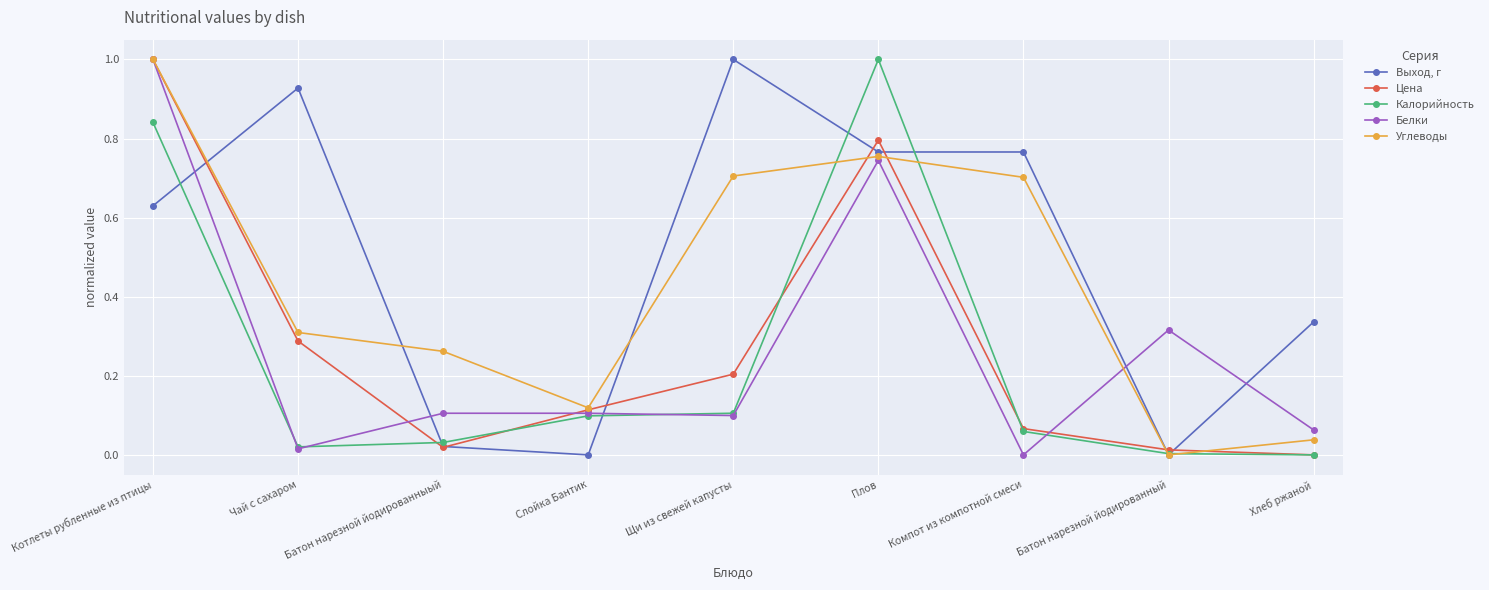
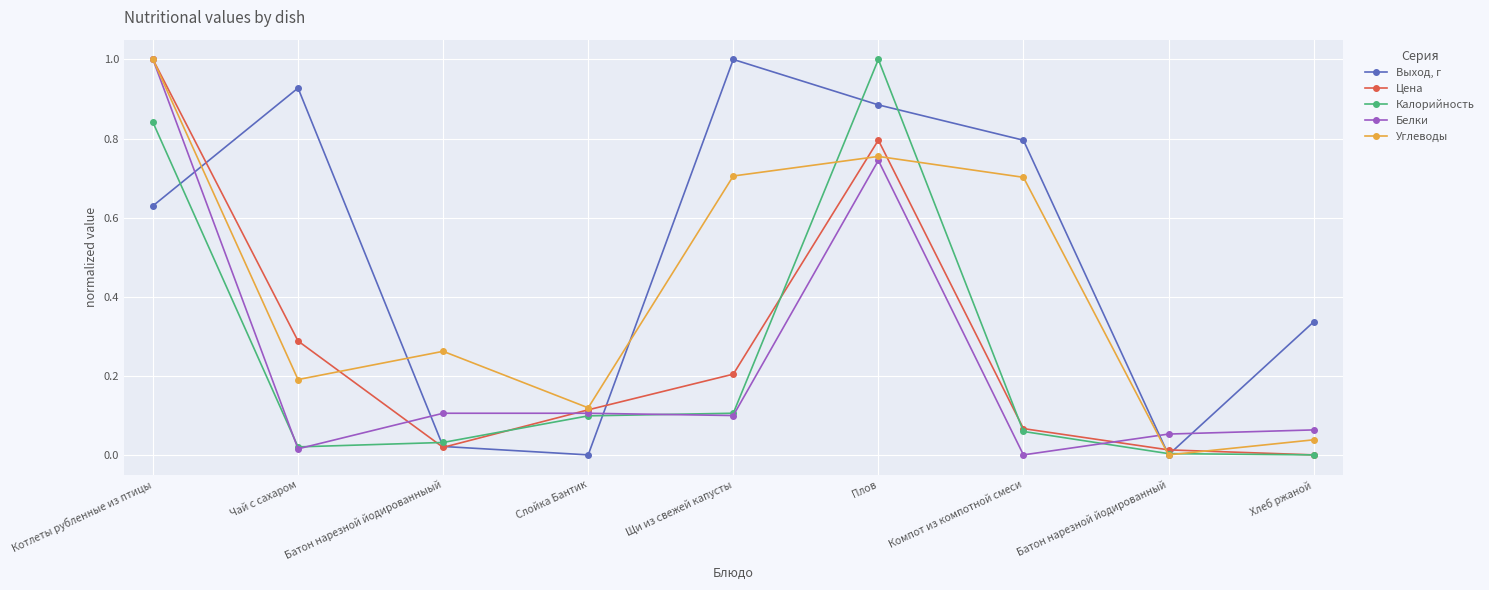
Углеводы, Чай с сахаром: 0.31 -> 0.19
Выход, г, Плов: 0.77 -> 0.89
Выход, г, Компот из компотной смеси: 0.77 -> 0.80
Белки, Батон нарезной йодированный: 0.32 -> 0.05
